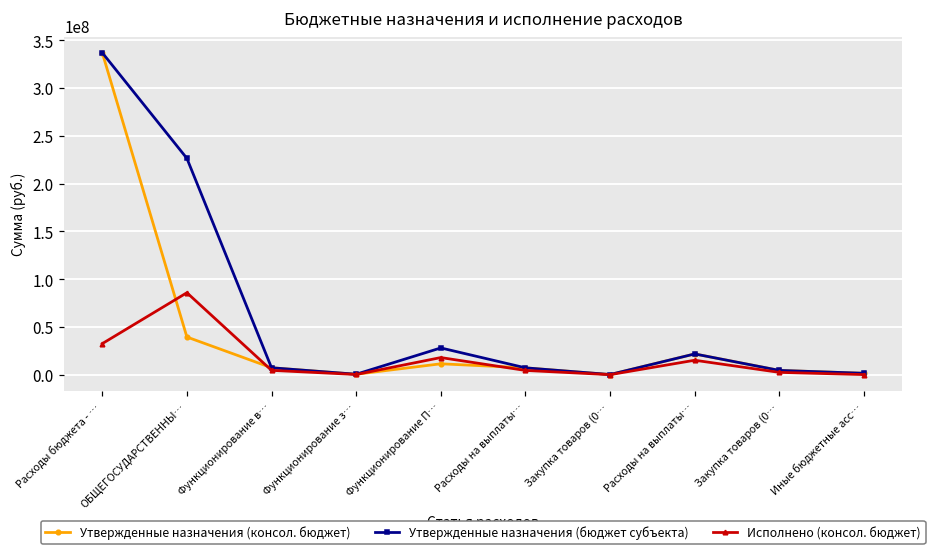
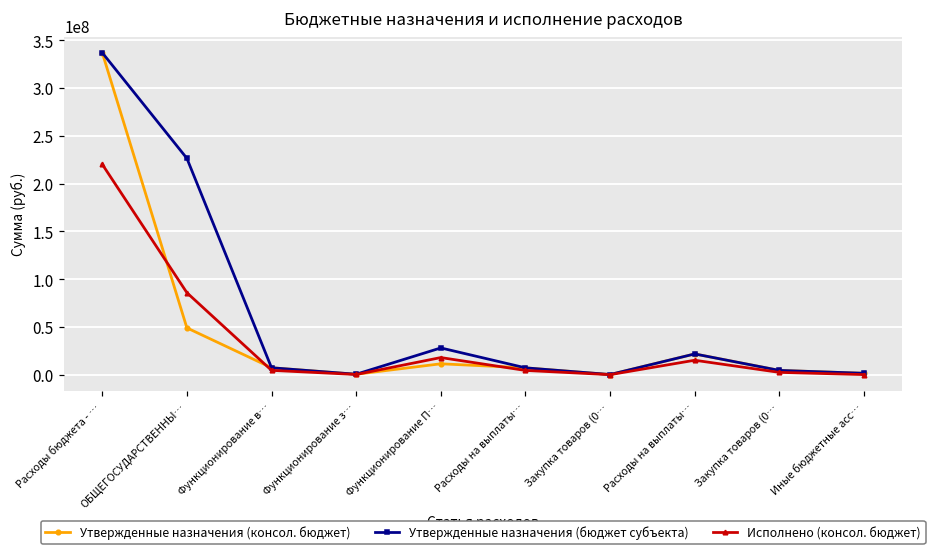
Исполнено (консол. бюджет), Расходы бюджета - …: 30000000 -> 220000000
Утвержденные назначения (консол. бюджет), ОБЩЕГОСУДАРСТВЕННЫ…: 40000000 -> 50000000
